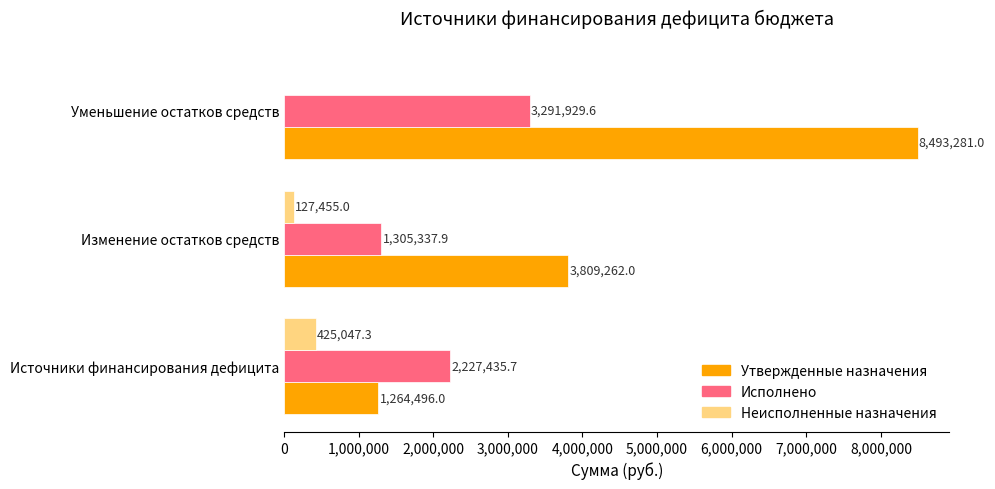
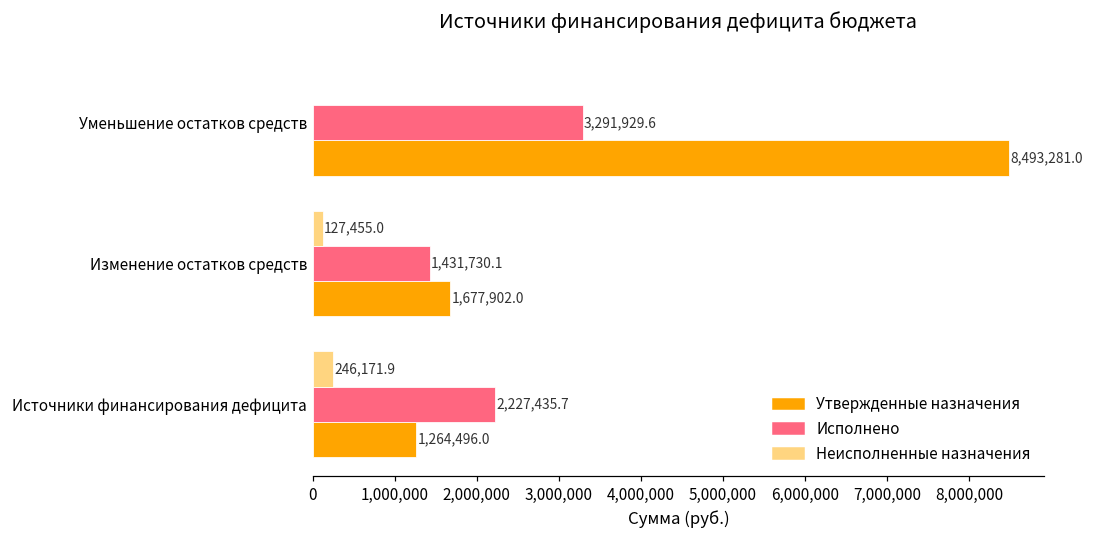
Исполнено, Изменение остатков средств: 1,305,337.9 -> 1,431,730.1
Утвержденные назначения, Изменение остатков средств: 3,809,262.0 -> 1,677,902.0
Неисполненные назначения, Источники финансирования дефицита: 425,047.3 -> 246,171.9
